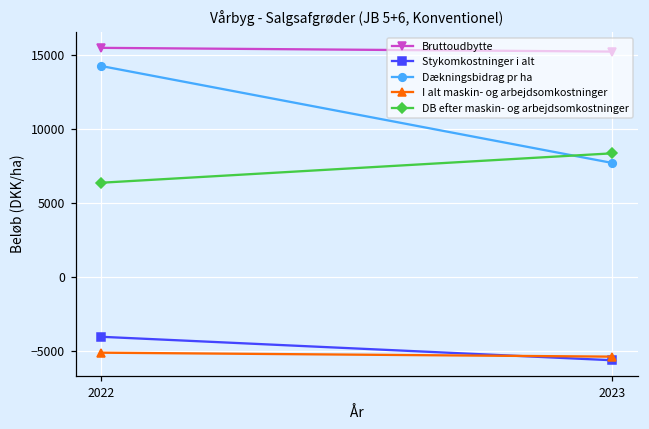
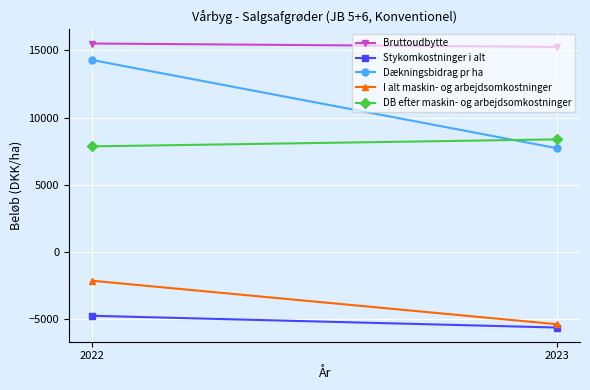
Stykomkostninger i alt, 2022: -4000 -> -4700
I alt maskin- og arbejdsomkostninger, 2022: -5100 -> -2100
DB efter maskin- og arbejdsomkostninger, 2022: 6400 -> 7900
